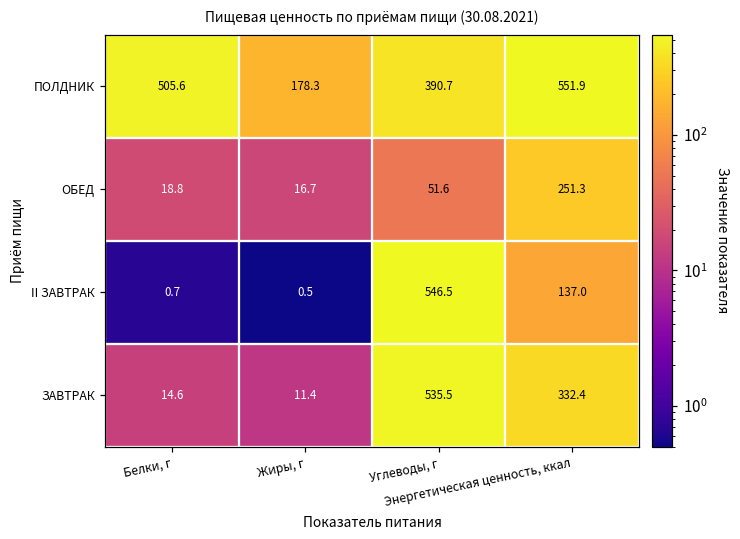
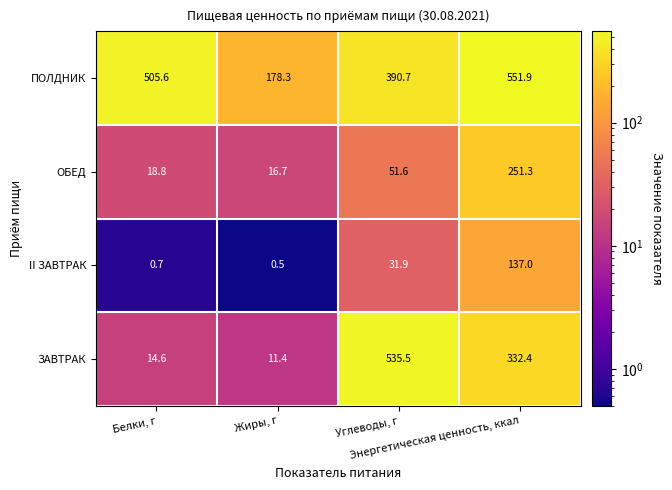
II ЗАВТРАК, Углеводы, г: 546.5 -> 31.9
